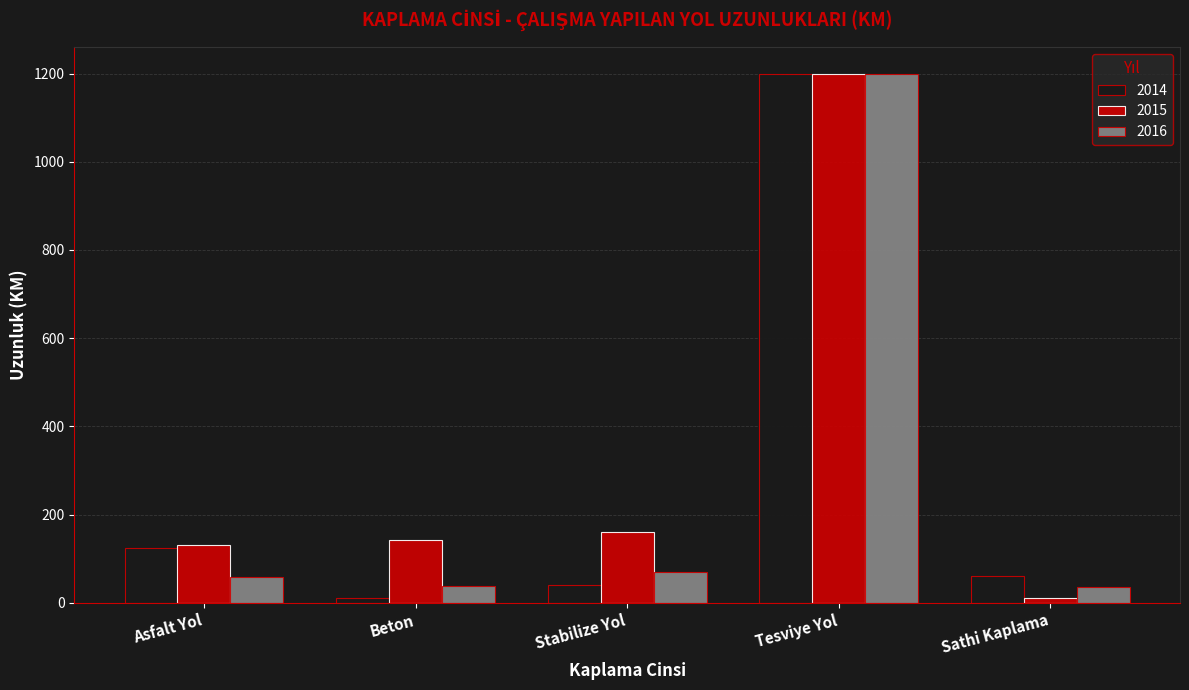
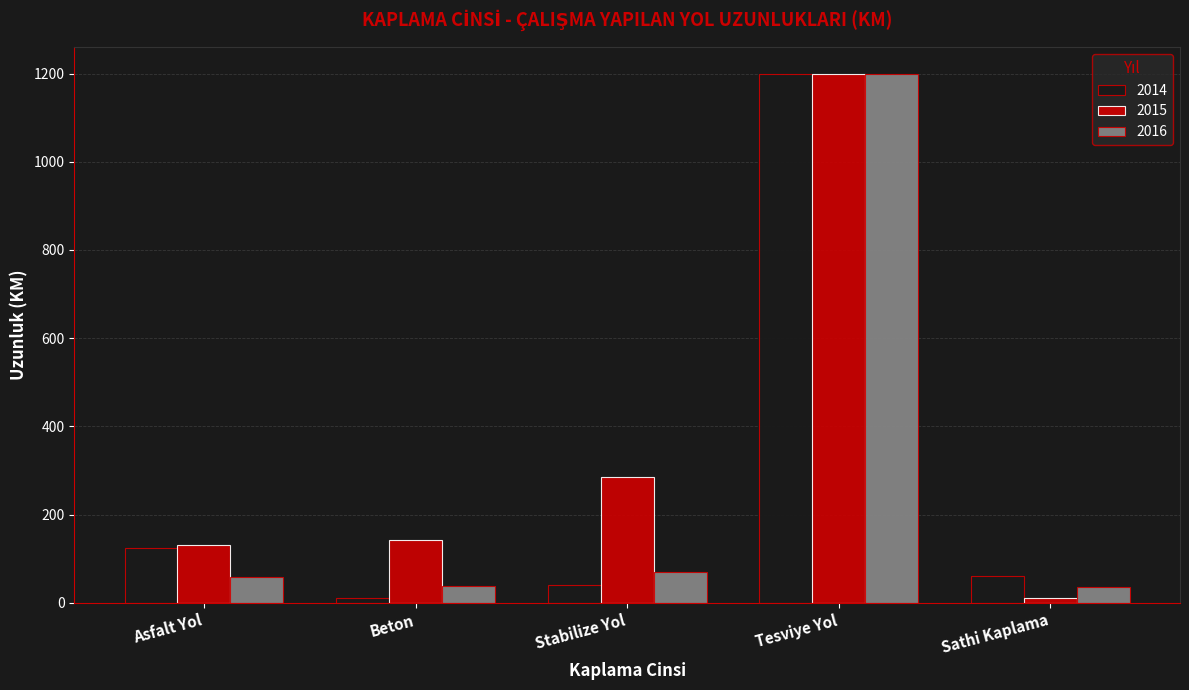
2015, Stabilize Yol: 160 -> 290
